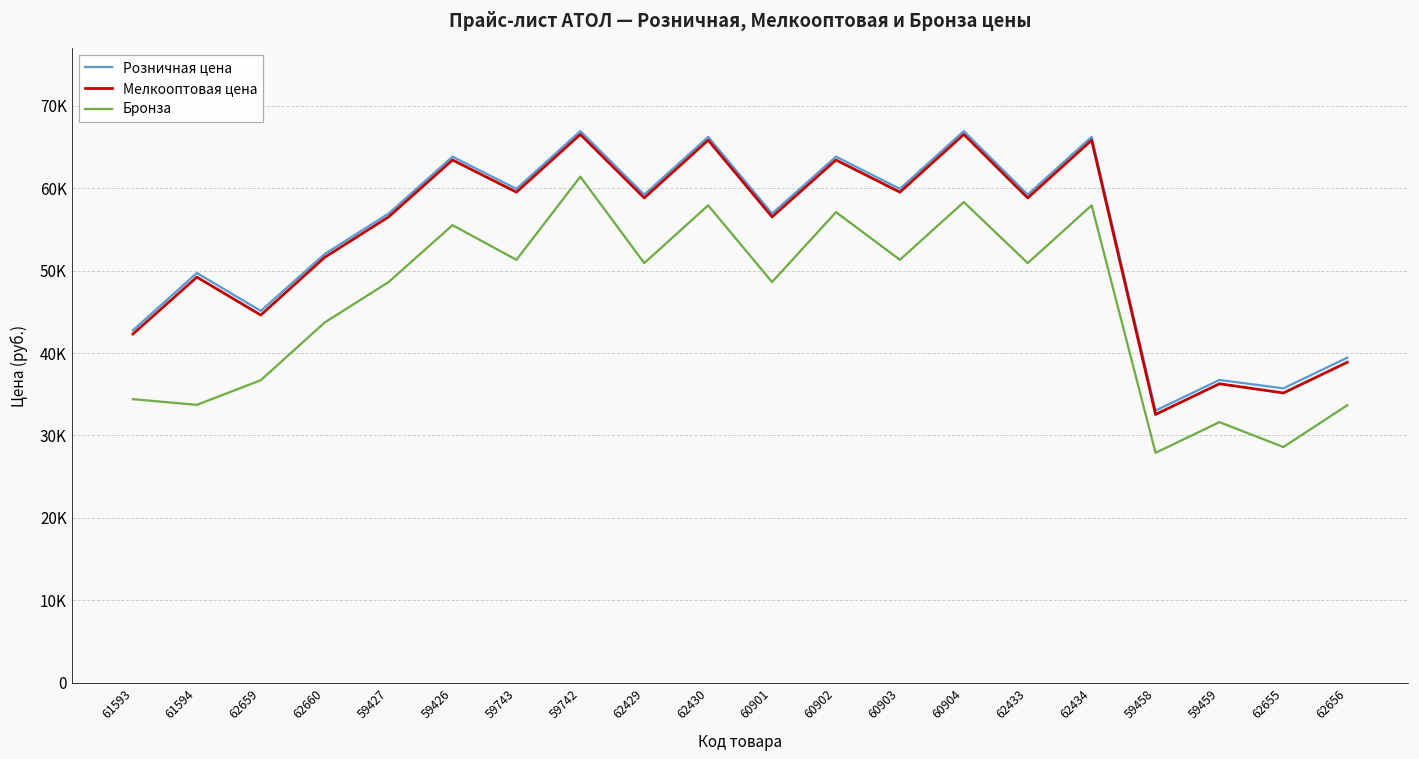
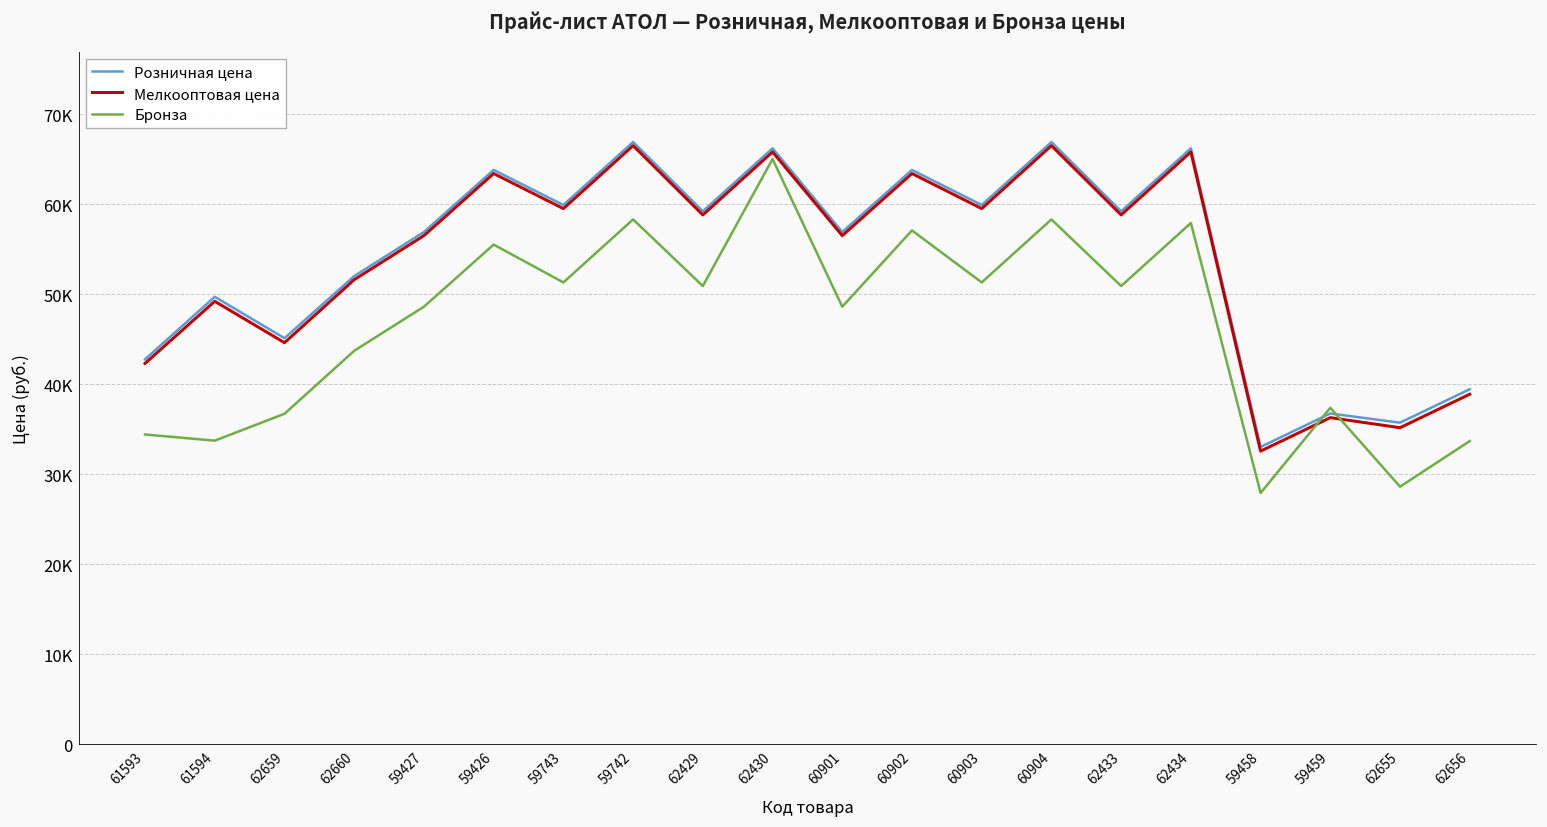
Бронза, 59742: 61000 -> 58000
Бронза, 62430: 58000 -> 65000
Бронза, 59459: 32000 -> 37000
